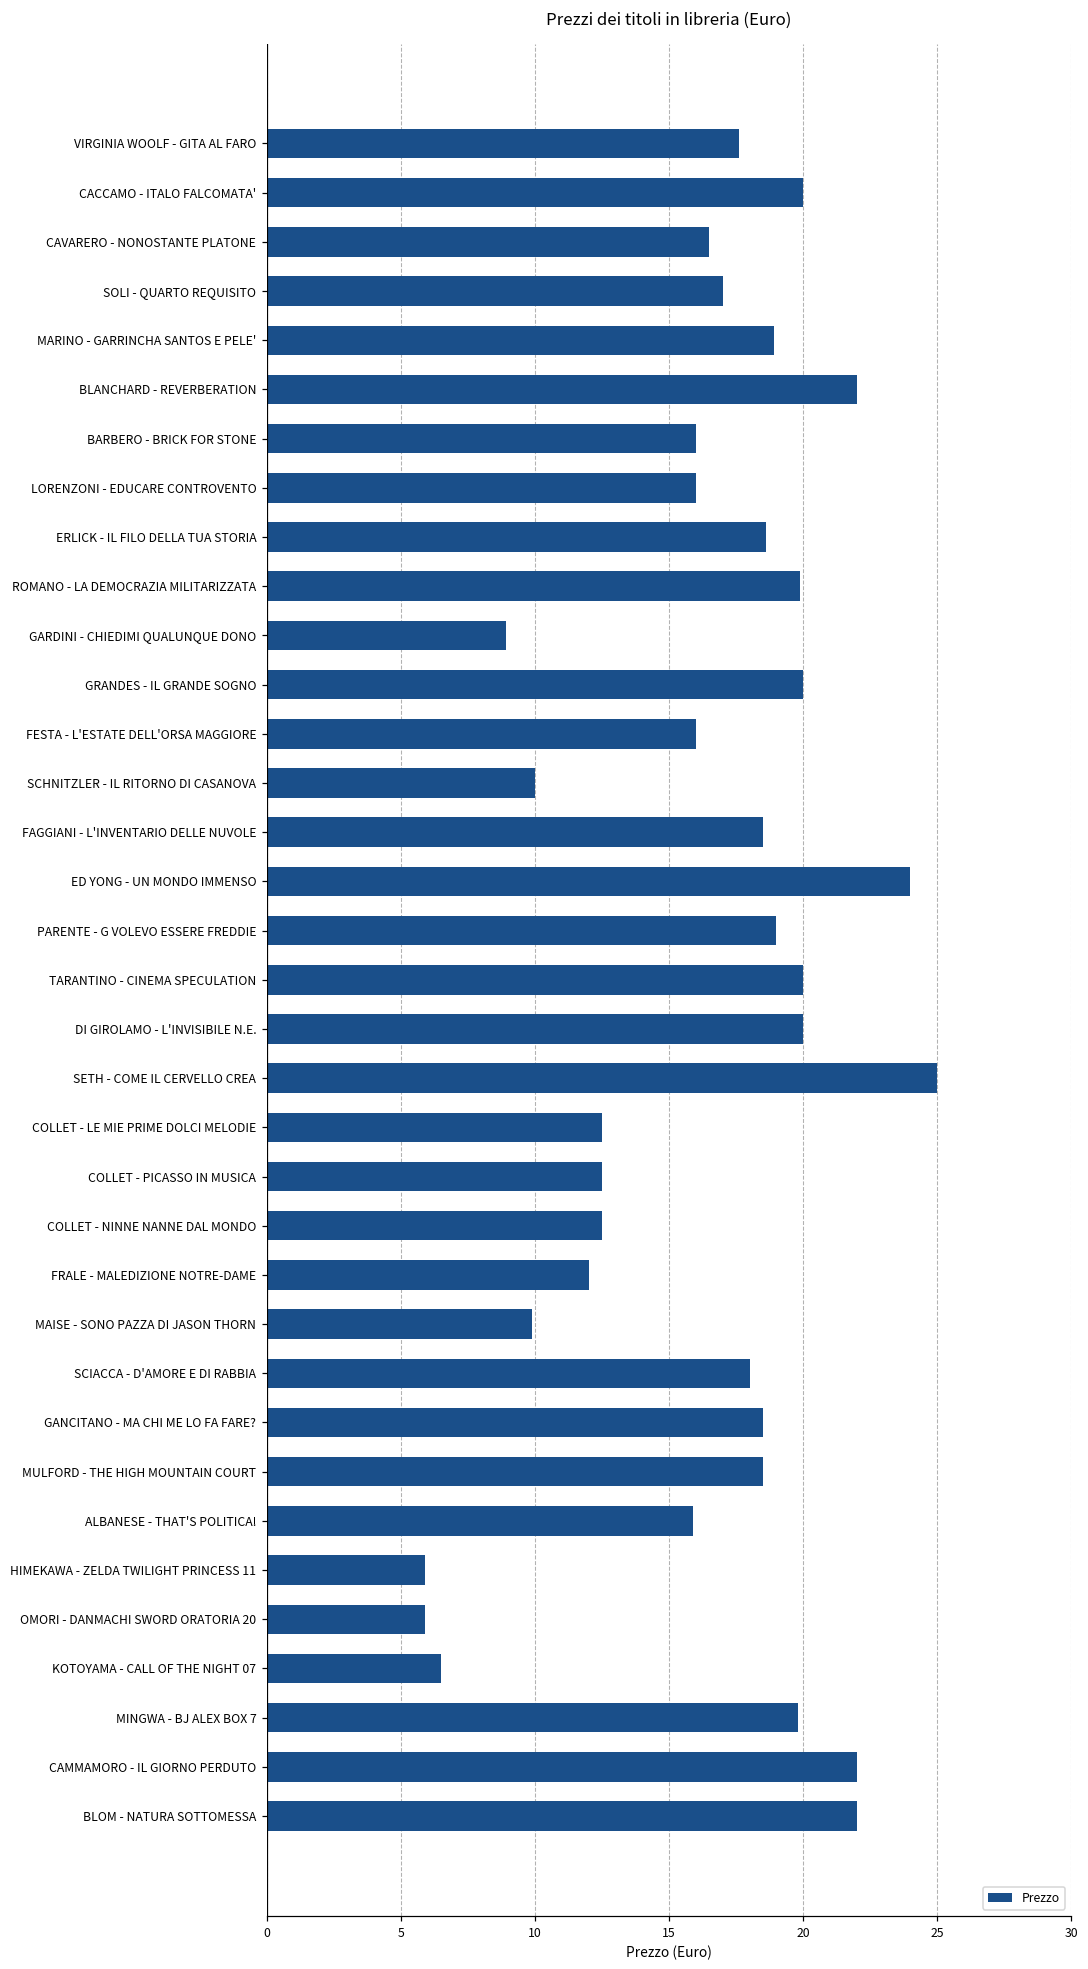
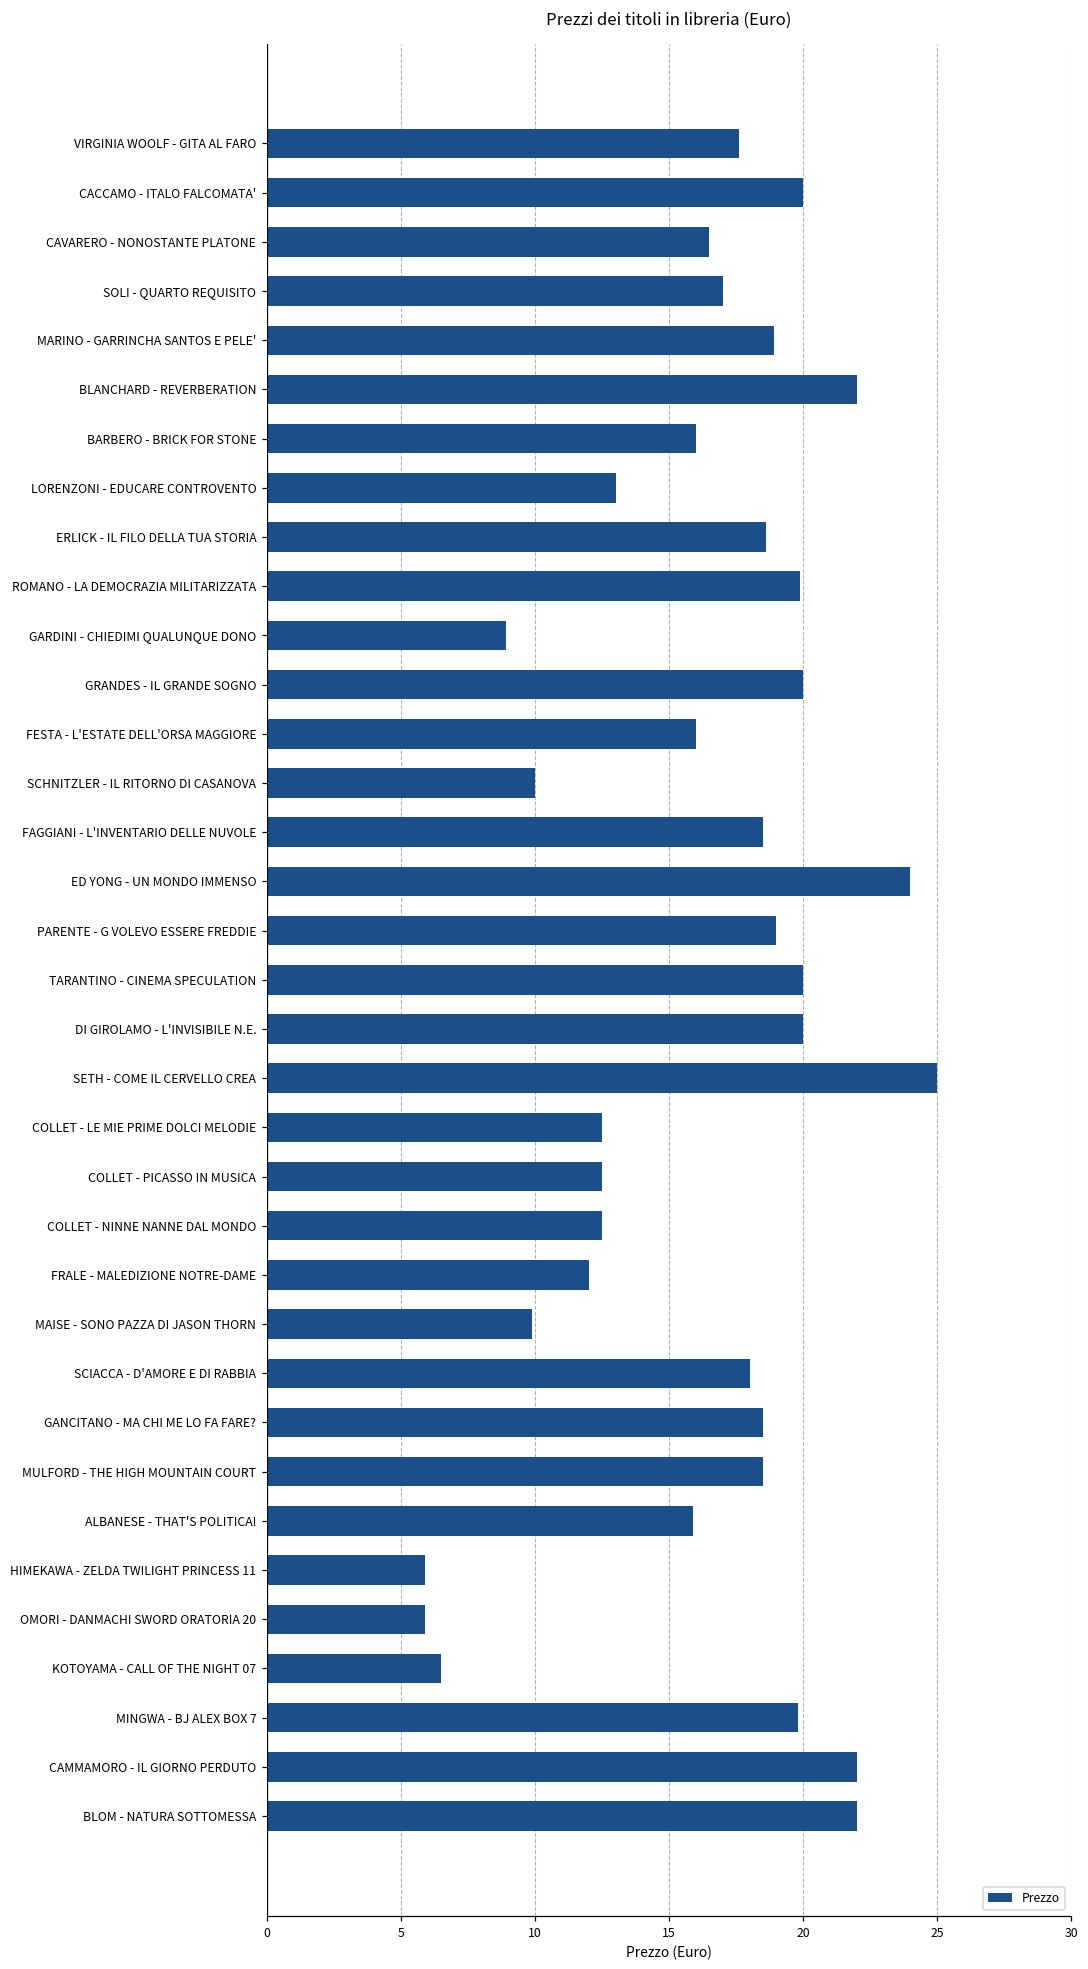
LORENZONI - EDUCARE CONTROVENTO: 16 -> 13
